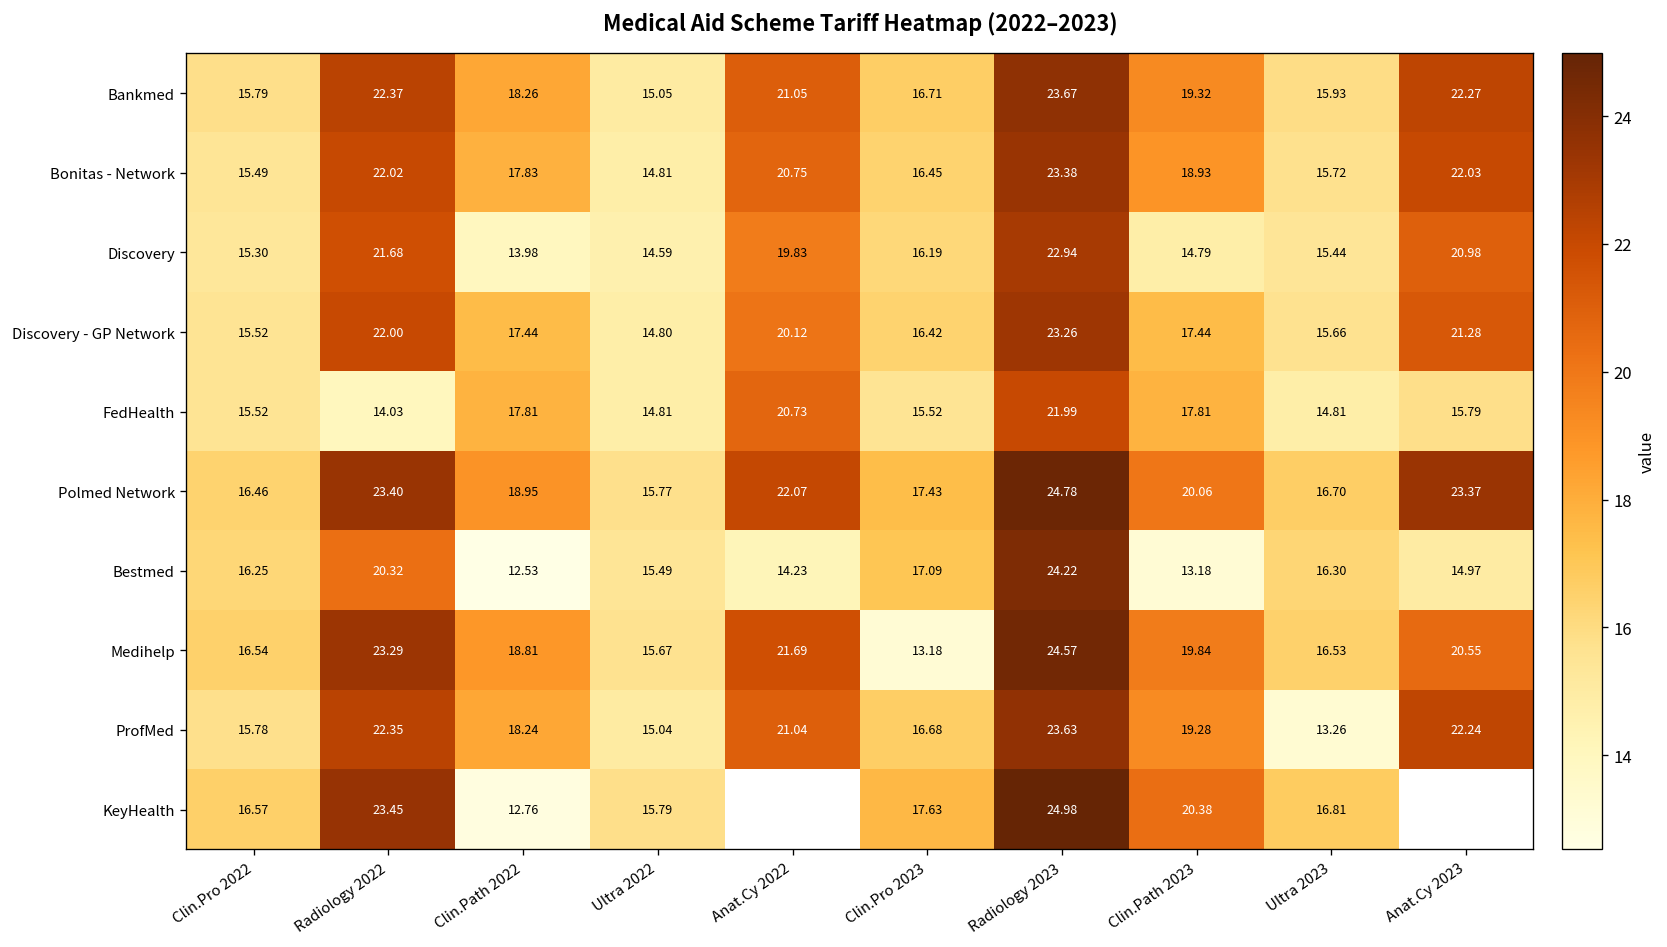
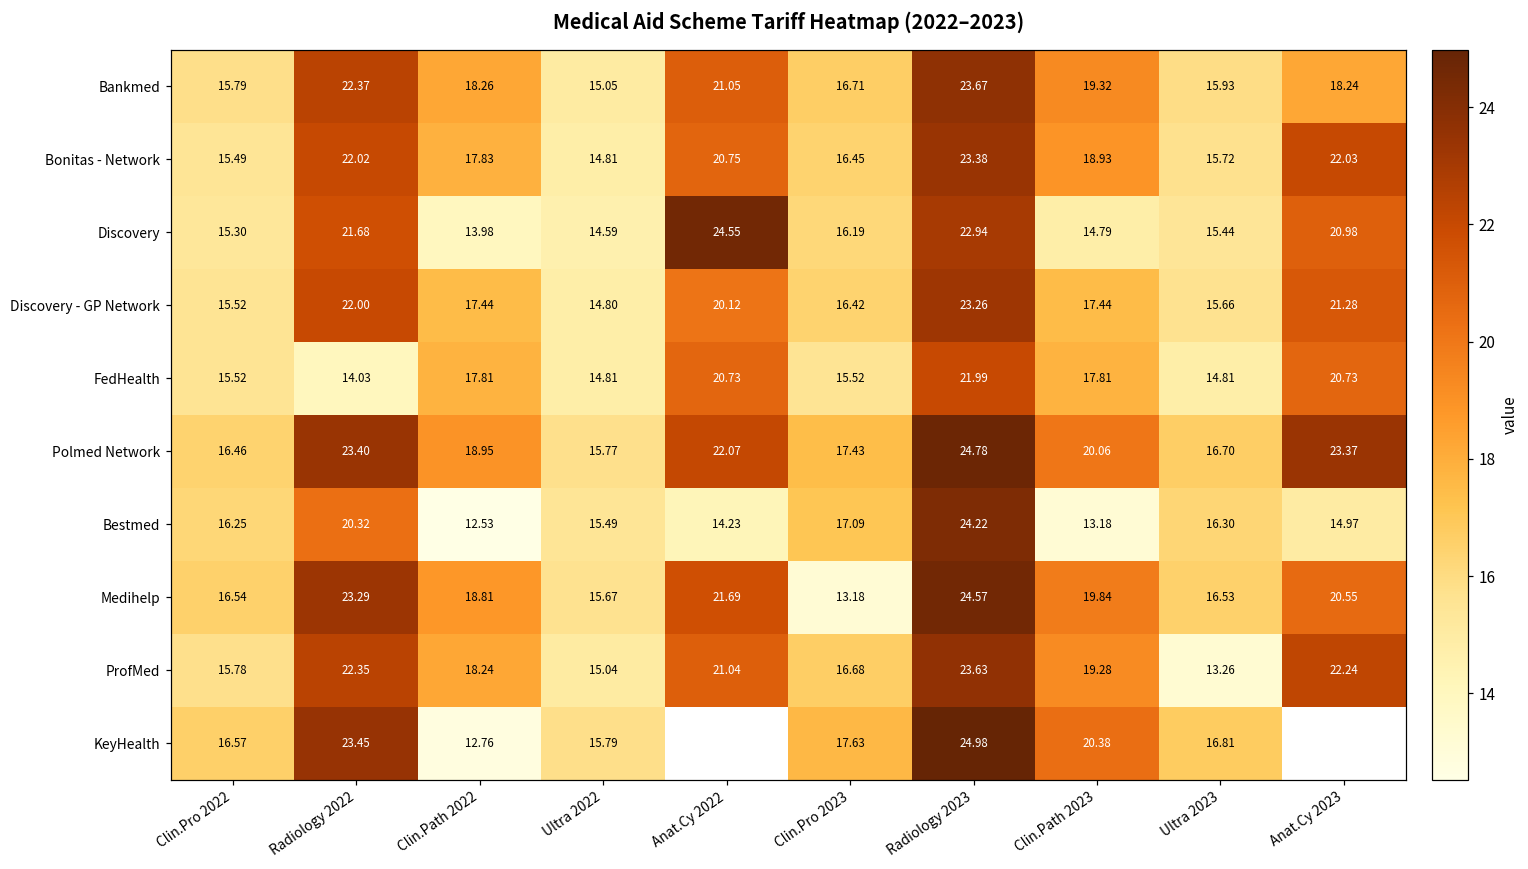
Bankmed, Anat.Cy 2023: 22.27 -> 18.24
Discovery, Anat.Cy 2022: 19.83 -> 24.55
FedHealth, Anat.Cy 2023: 15.79 -> 20.73
